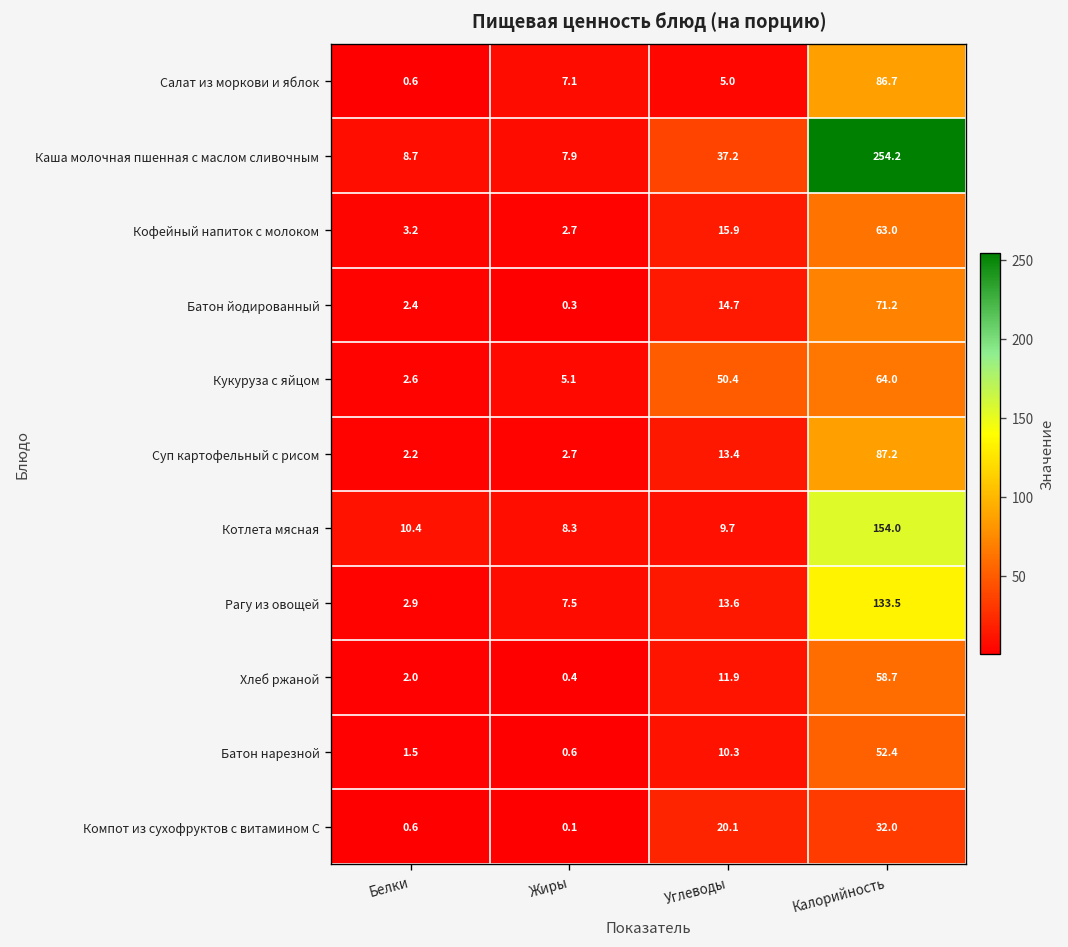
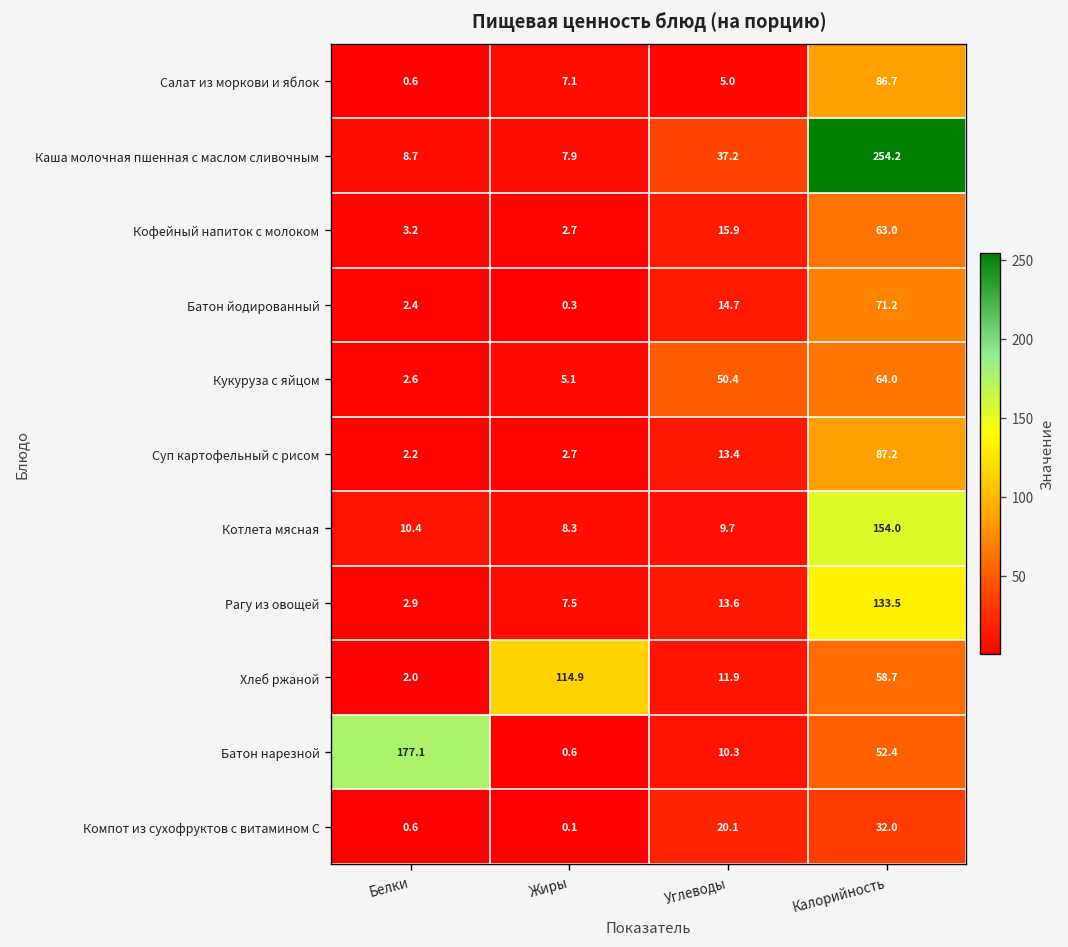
Хлеб ржаной, Жиры: 0.4 -> 114.9
Батон нарезной, Белки: 1.5 -> 177.1
